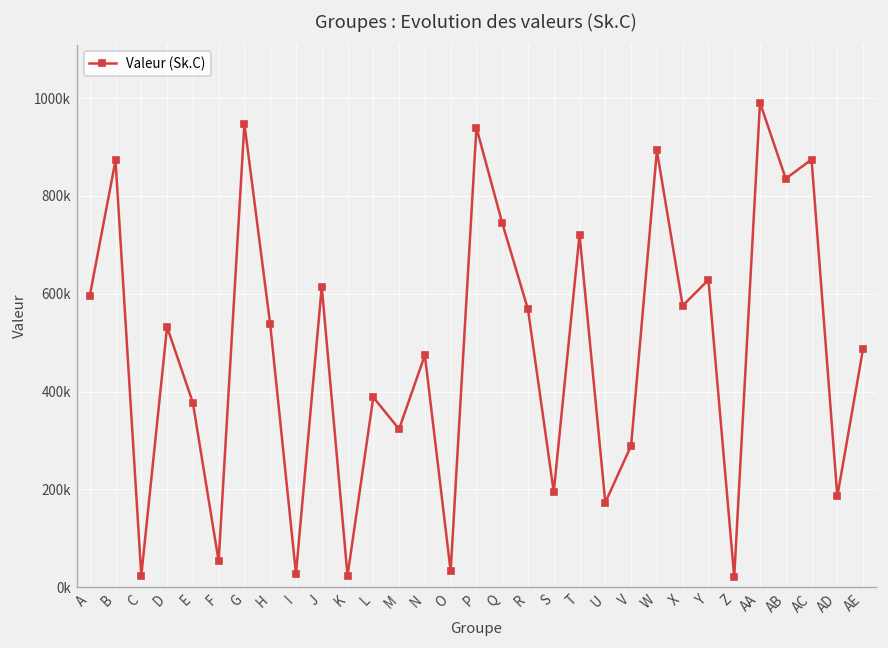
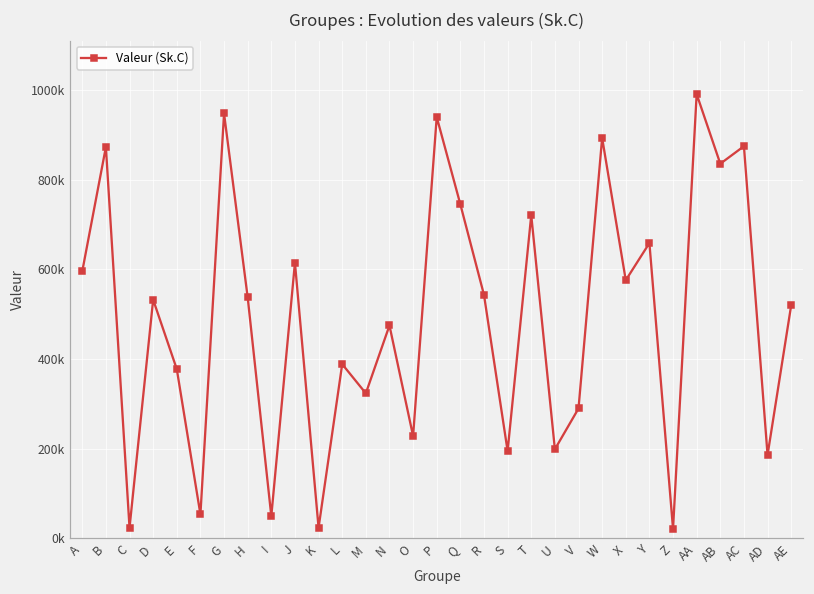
I: 30000 -> 50000
O: 30000 -> 230000
R: 570000 -> 540000
U: 170000 -> 200000
Y: 630000 -> 660000
AE: 490000 -> 520000
